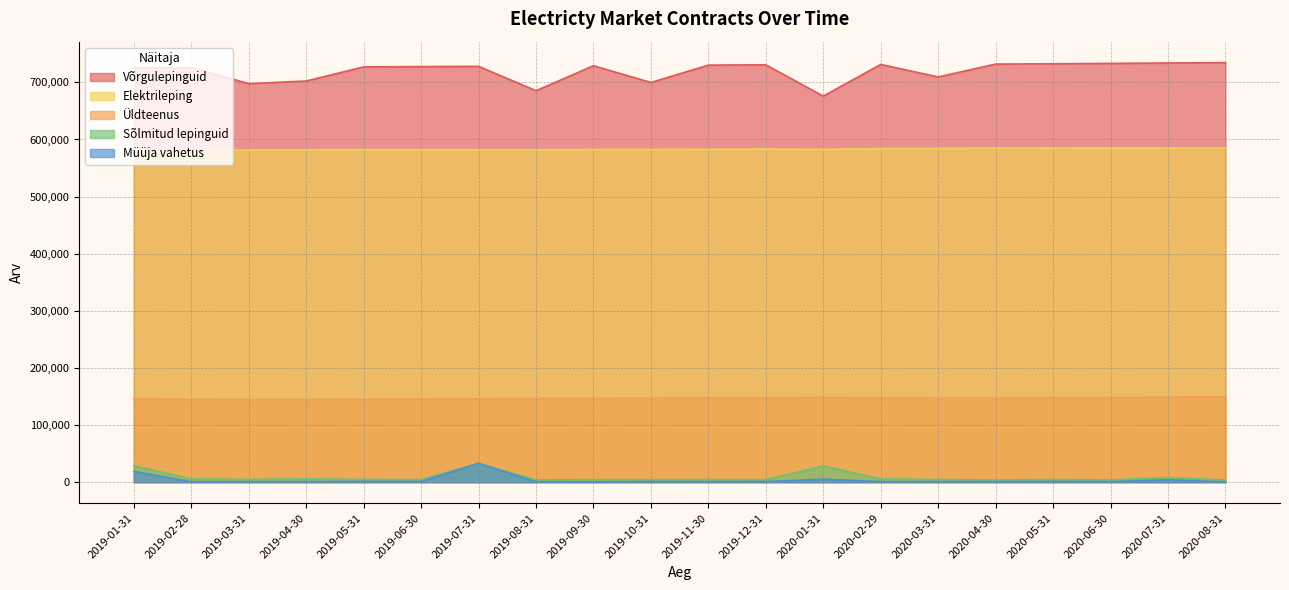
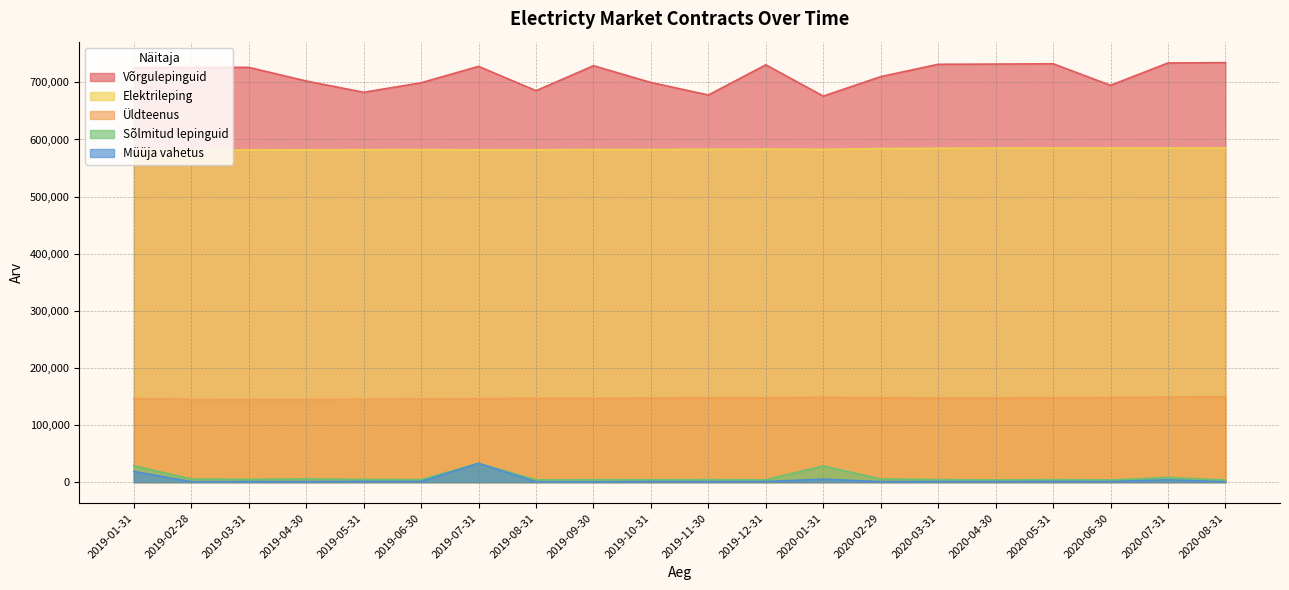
Võrgulepinguid, 2019-03-31: 700,000 -> 730,000
Võrgulepinguid, 2019-05-31: 730,000 -> 680,000
Võrgulepinguid, 2019-06-30: 730,000 -> 700,000
Võrgulepinguid, 2019-11-30: 730,000 -> 680,000
Võrgulepinguid, 2020-02-29: 730,000 -> 710,000
Võrgulepinguid, 2020-03-31: 710,000 -> 730,000
Võrgulepinguid, 2020-06-30: 730,000 -> 690,000
